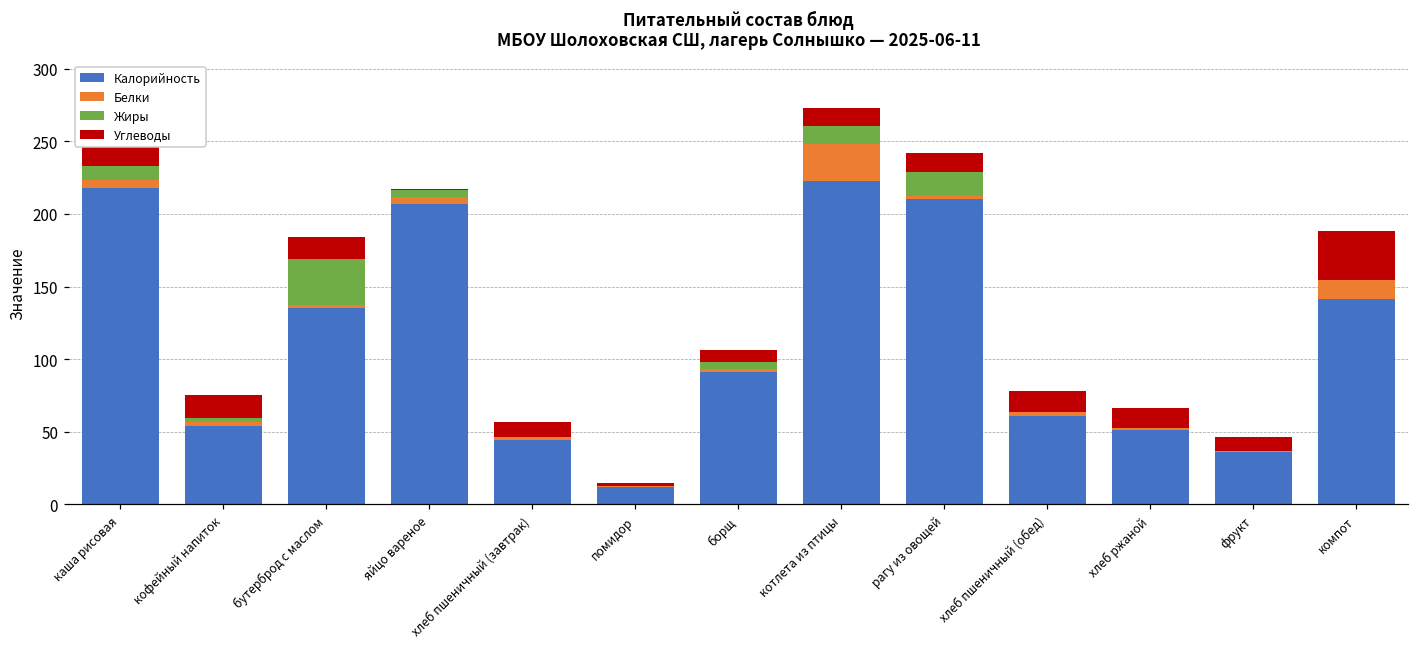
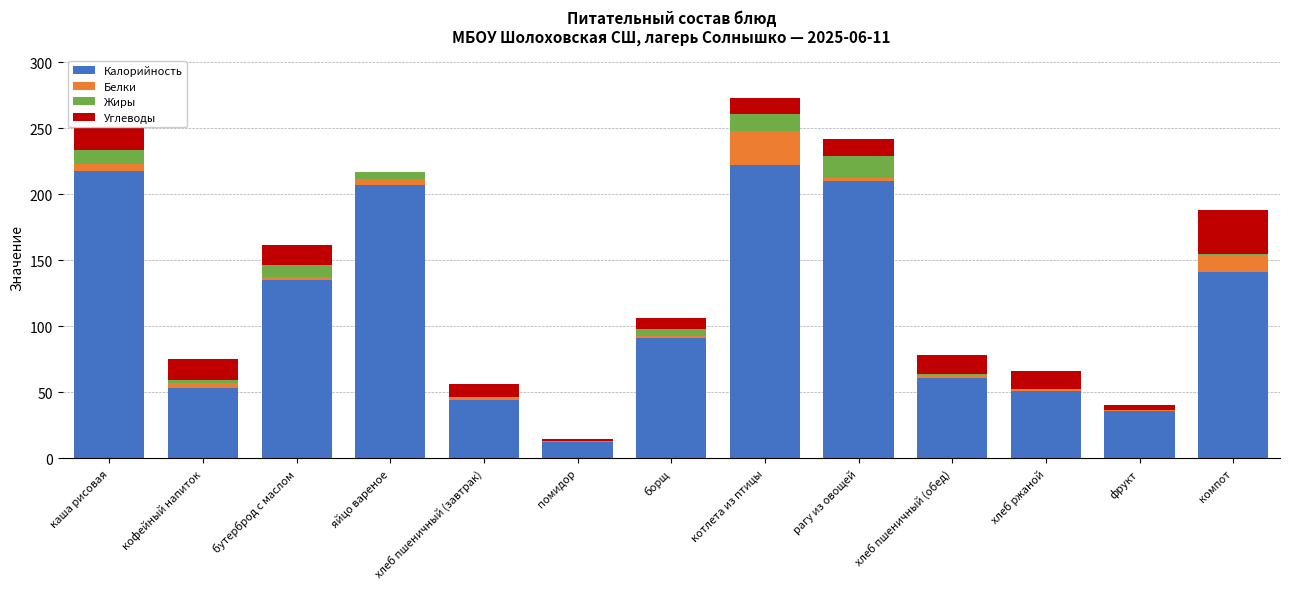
Жиры, бутерброд с маслом: 32 -> 9
Углеводы, фрукт: 10 -> 4
